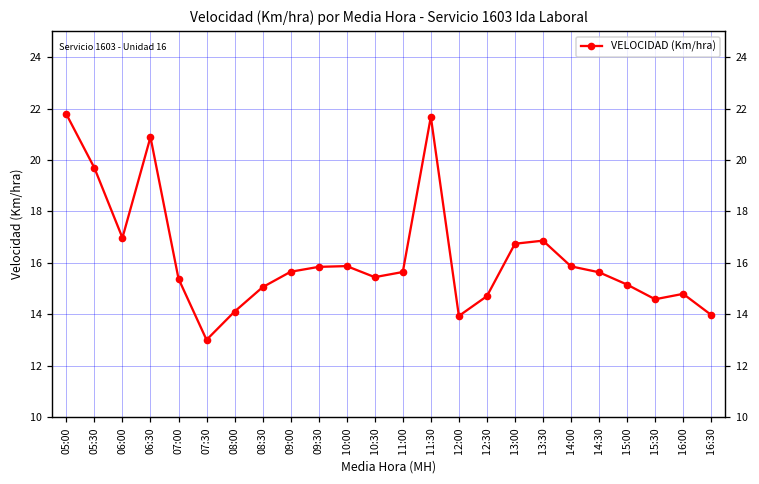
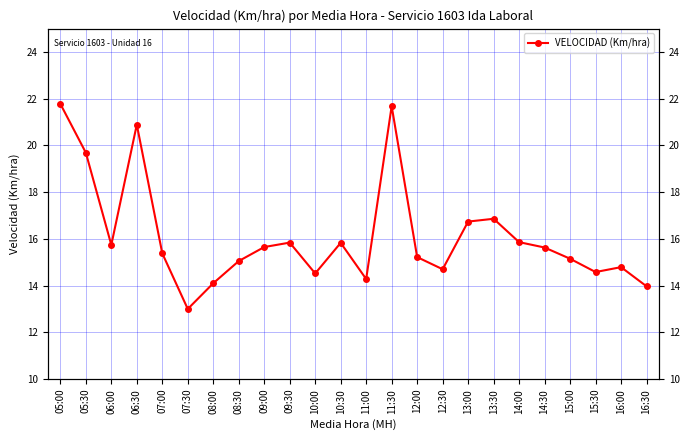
06:00: 17.0 -> 15.7
10:00: 15.9 -> 14.5
10:30: 15.4 -> 15.8
11:00: 15.6 -> 14.3
12:00: 13.9 -> 15.2
